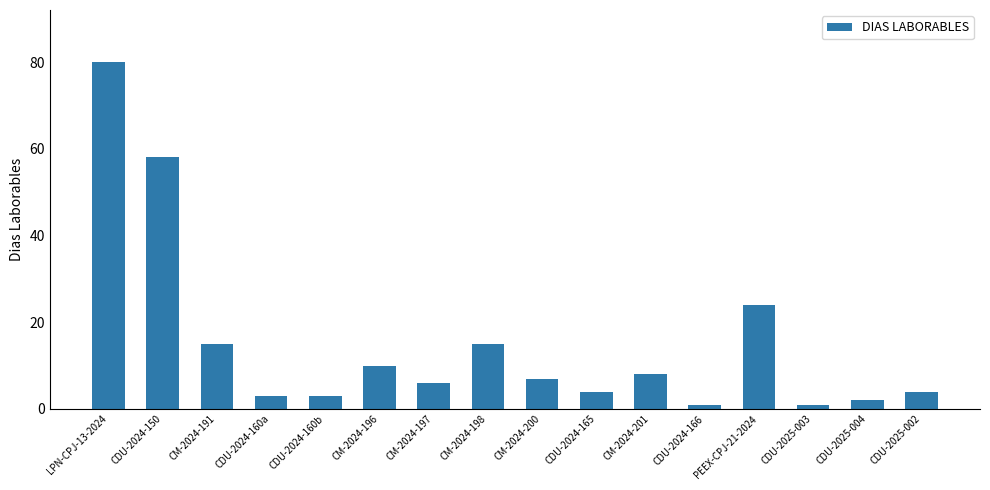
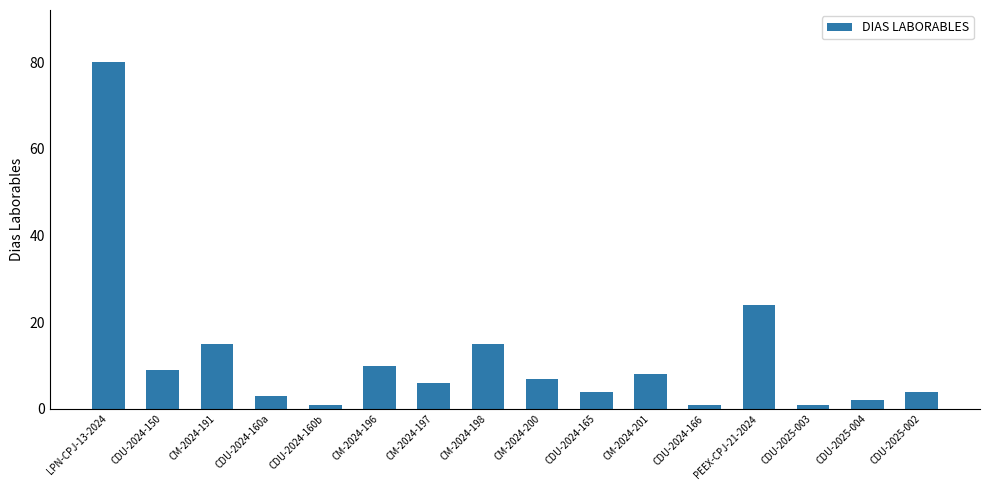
CDU-2024-150: 58 -> 9
CDU-2024-160b: 3 -> 1
